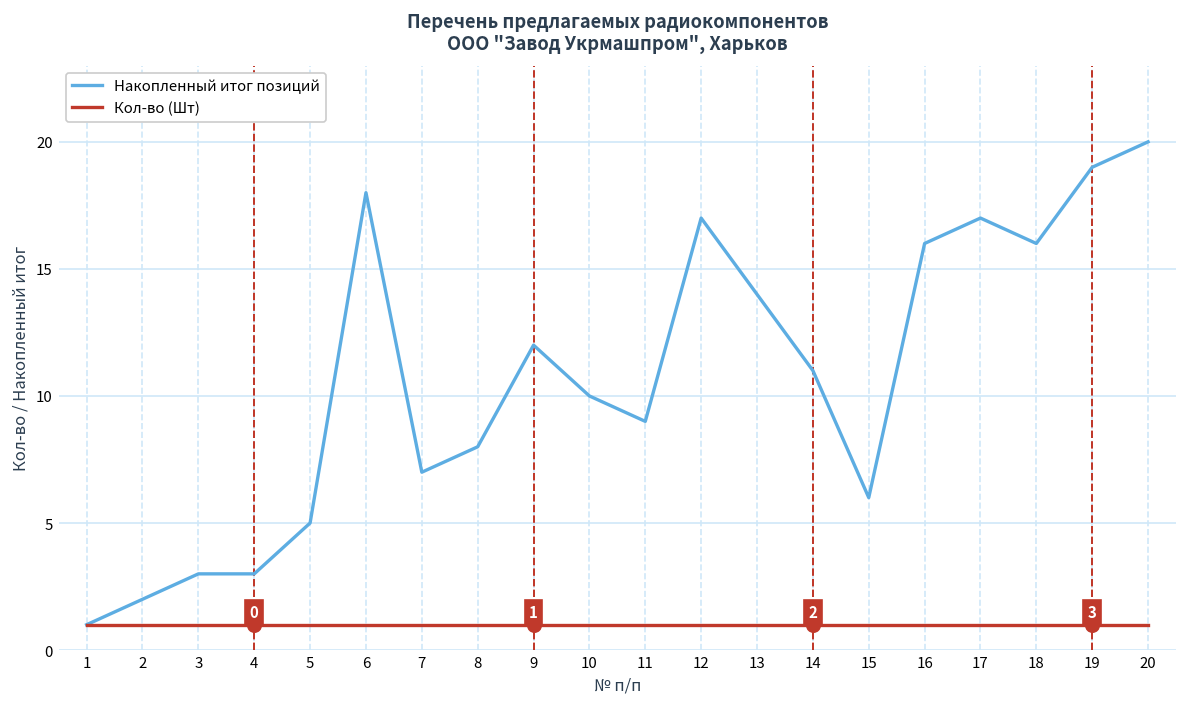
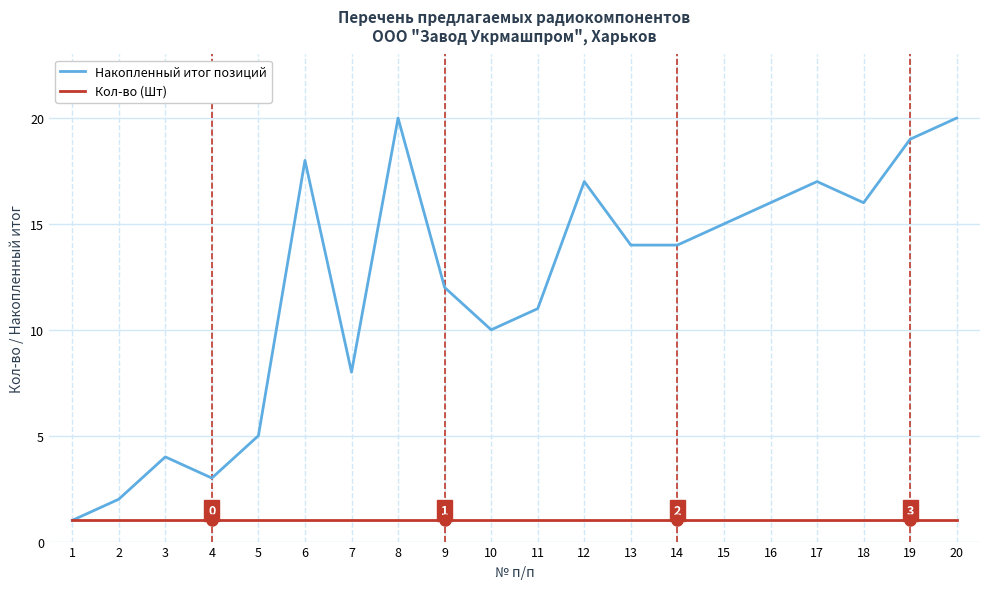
Накопленный итог позиций, 3: 3 -> 4
Накопленный итог позиций, 7: 7 -> 8
Накопленный итог позиций, 8: 8 -> 20
Накопленный итог позиций, 11: 9 -> 11
Накопленный итог позиций, 14: 11 -> 14
Накопленный итог позиций, 15: 6 -> 15
